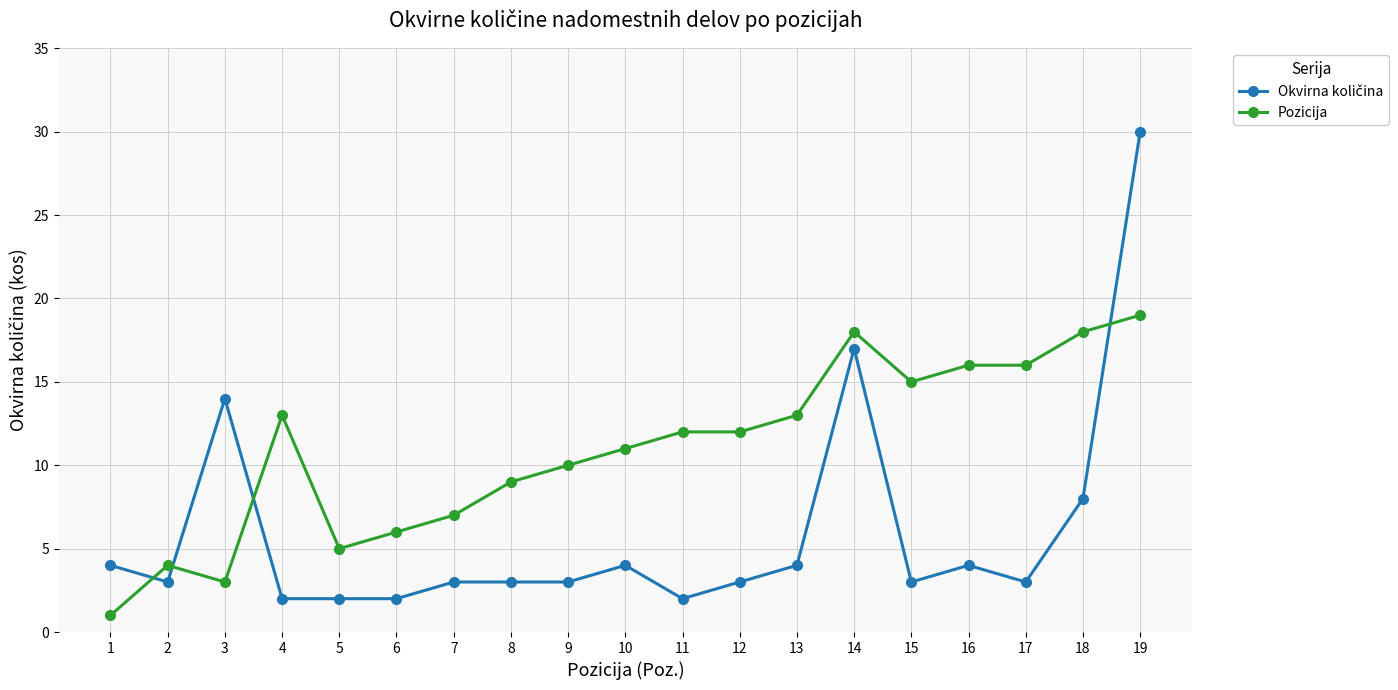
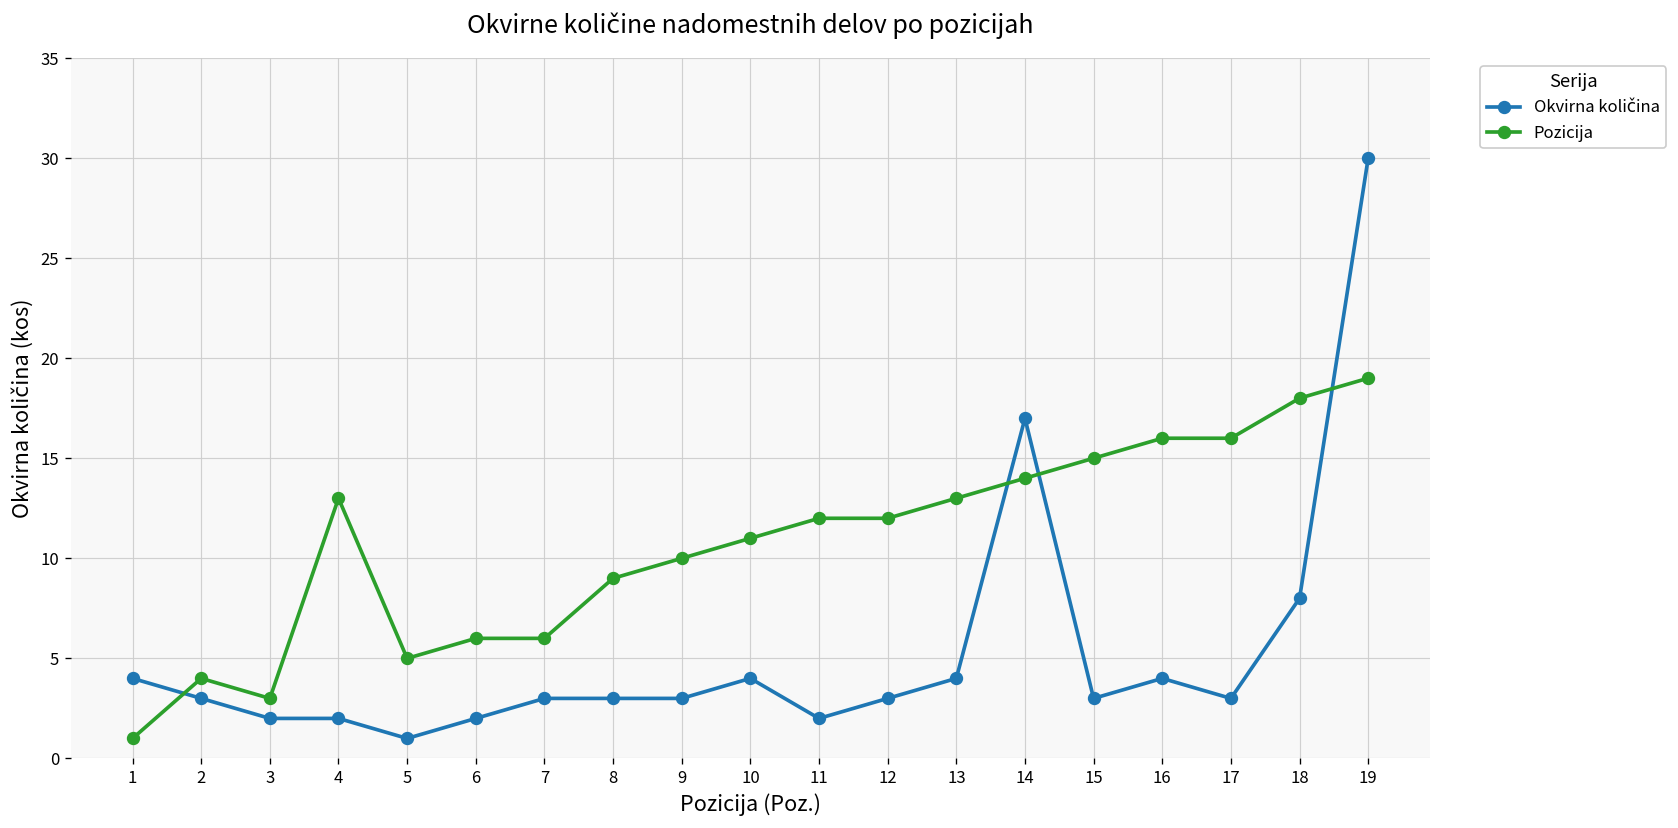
Okvirna količina, 3: 14 -> 2
Okvirna količina, 5: 2 -> 1
Pozicija, 7: 7 -> 6
Pozicija, 14: 18 -> 14
